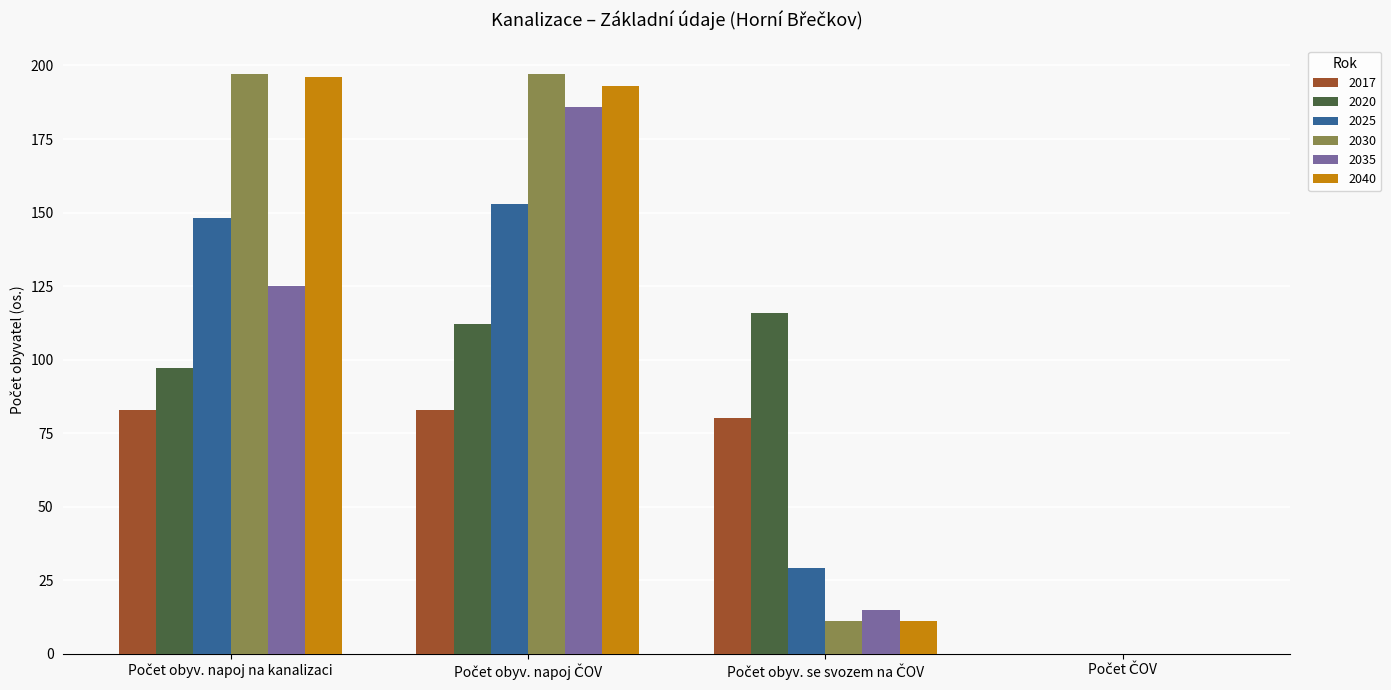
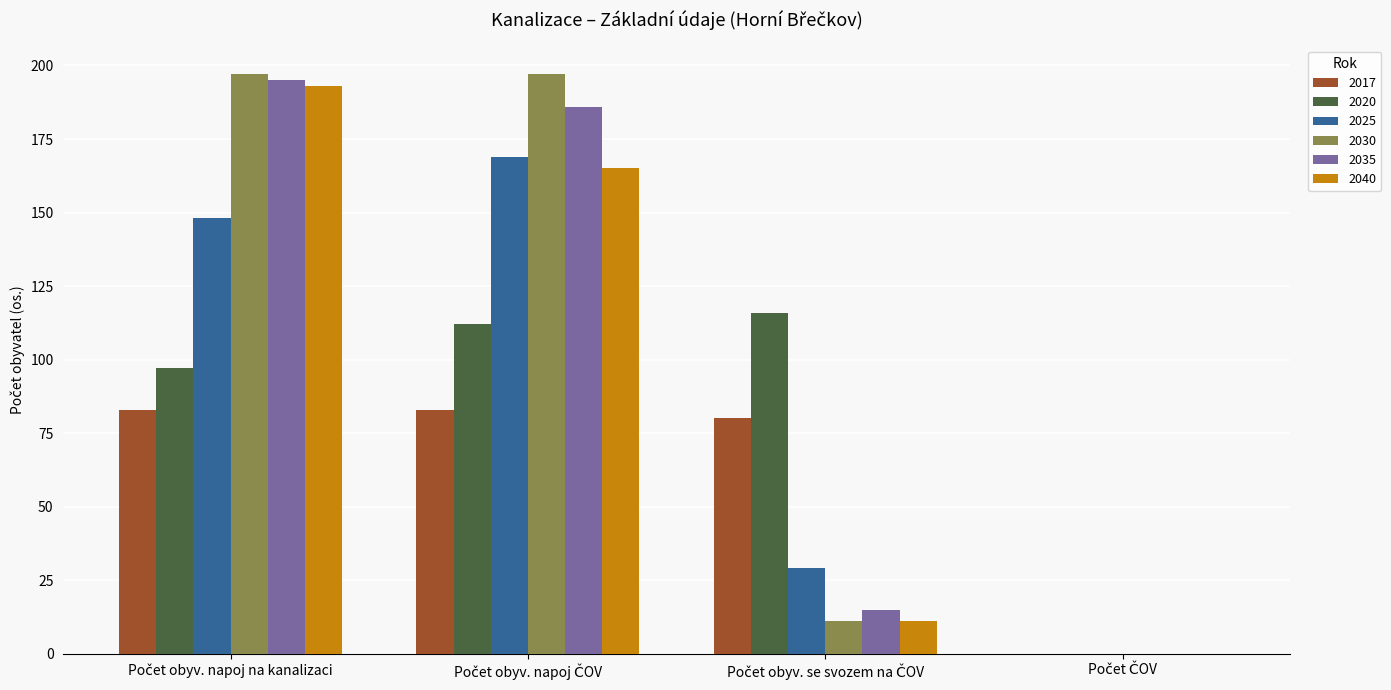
2035, Počet obyv. napoj na kanalizaci: 125 -> 195
2040, Počet obyv. napoj na kanalizaci: 196 -> 193
2025, Počet obyv. napoj ČOV: 153 -> 169
2040, Počet obyv. napoj ČOV: 193 -> 165
